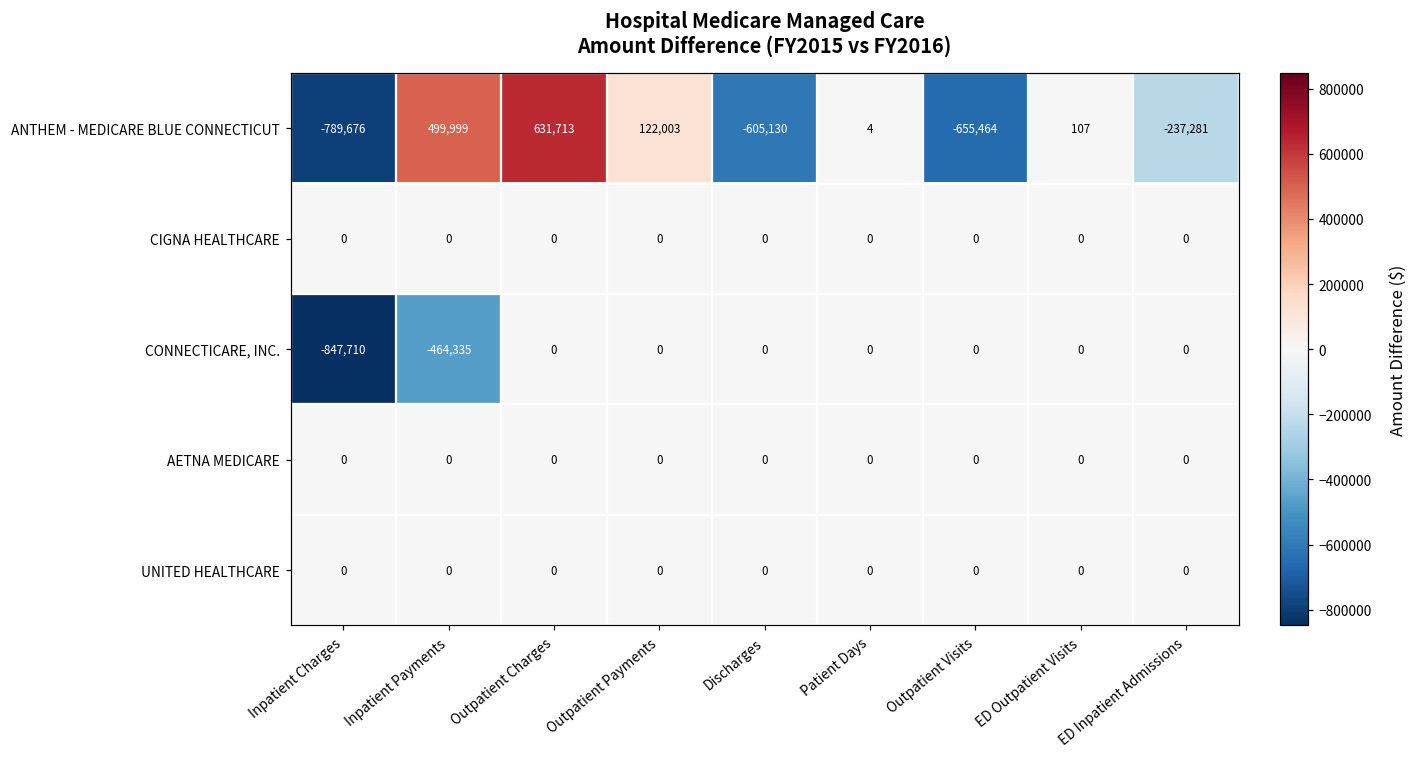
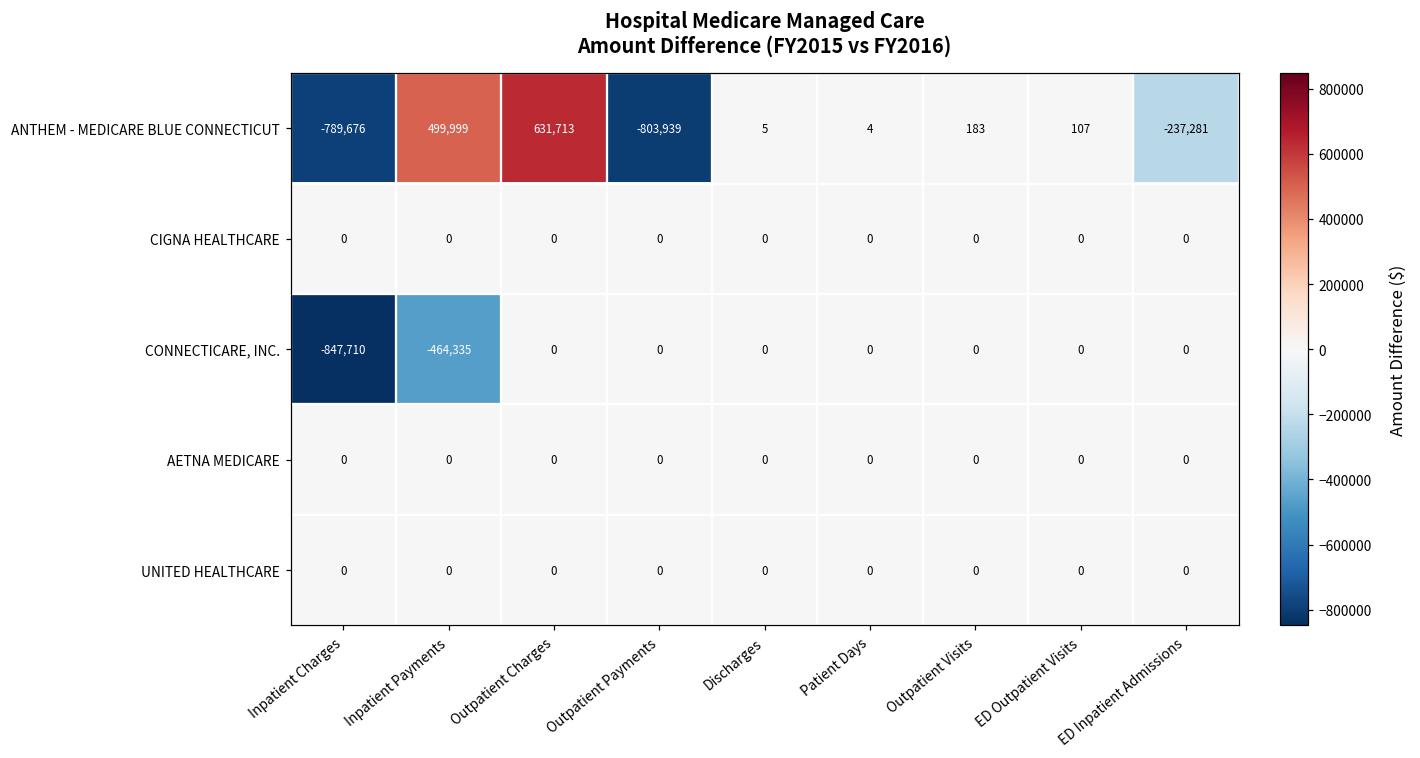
ANTHEM - MEDICARE BLUE CONNECTICUT, Outpatient Payments: 122,003 -> -803,939
ANTHEM - MEDICARE BLUE CONNECTICUT, Discharges: -605,130 -> 5
ANTHEM - MEDICARE BLUE CONNECTICUT, Outpatient Visits: -655,464 -> 183
